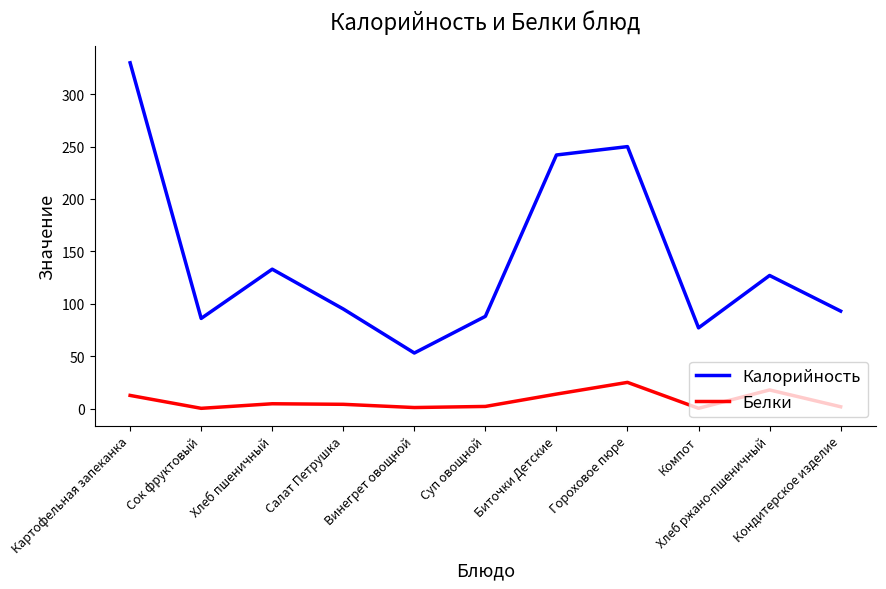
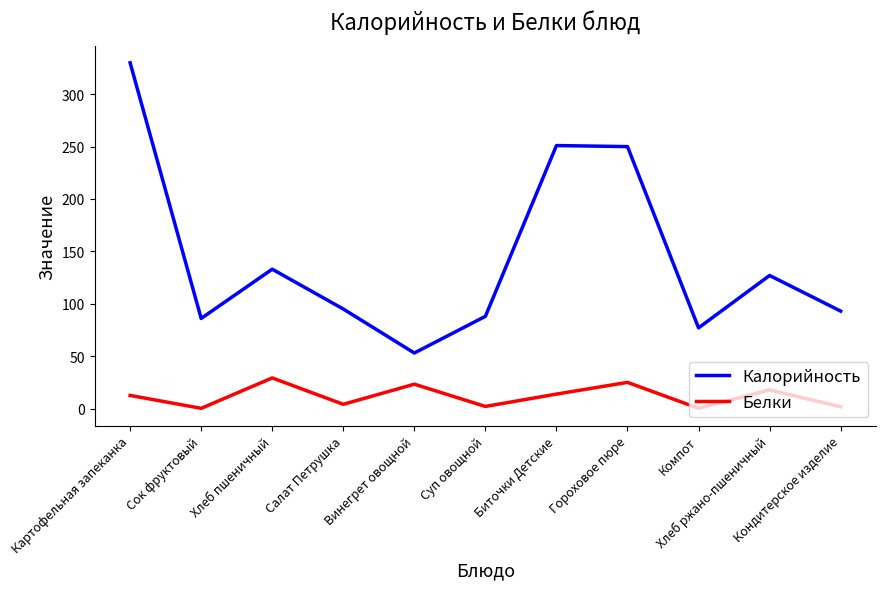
Белки, Хлеб пшеничный: 5 -> 29
Белки, Винегрет овощной: 1 -> 23
Калорийность, Биточки Детские: 242 -> 251
